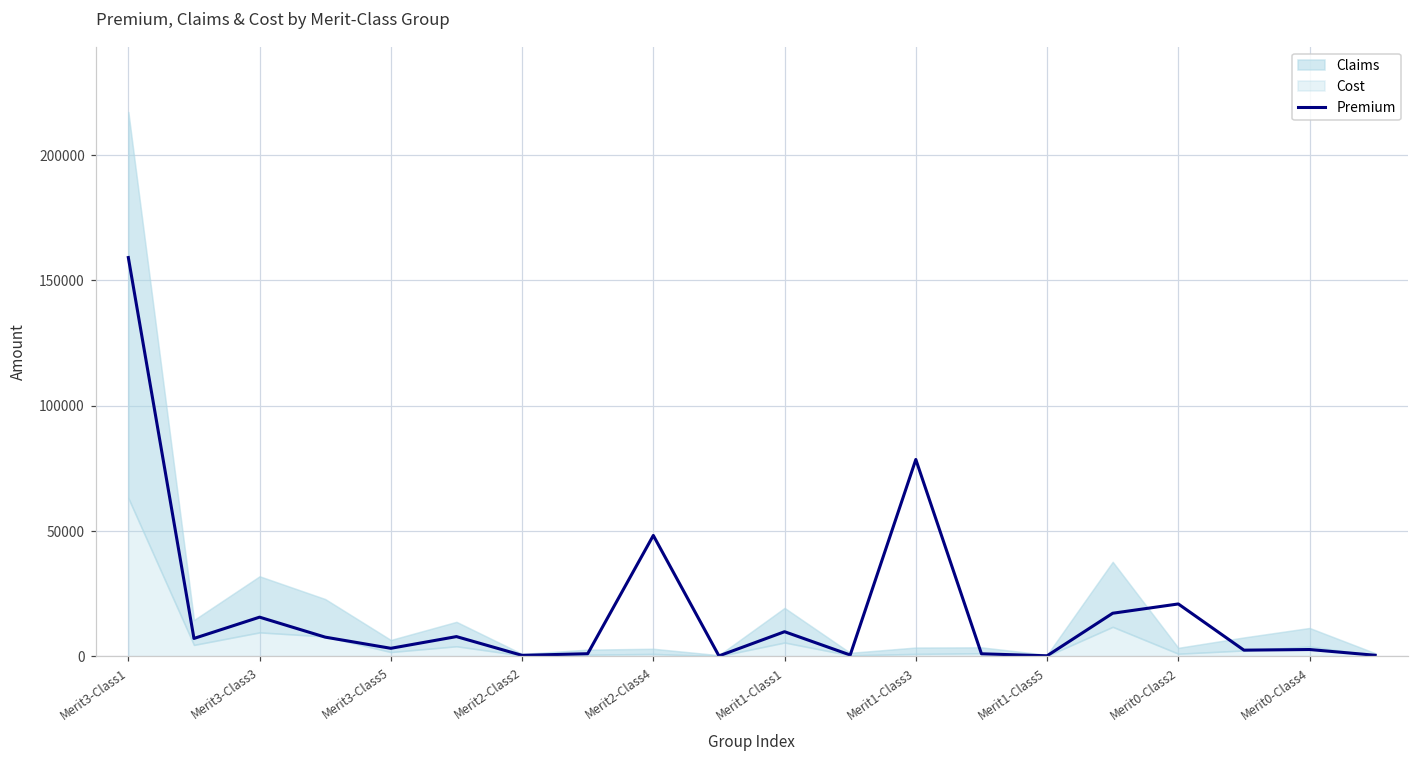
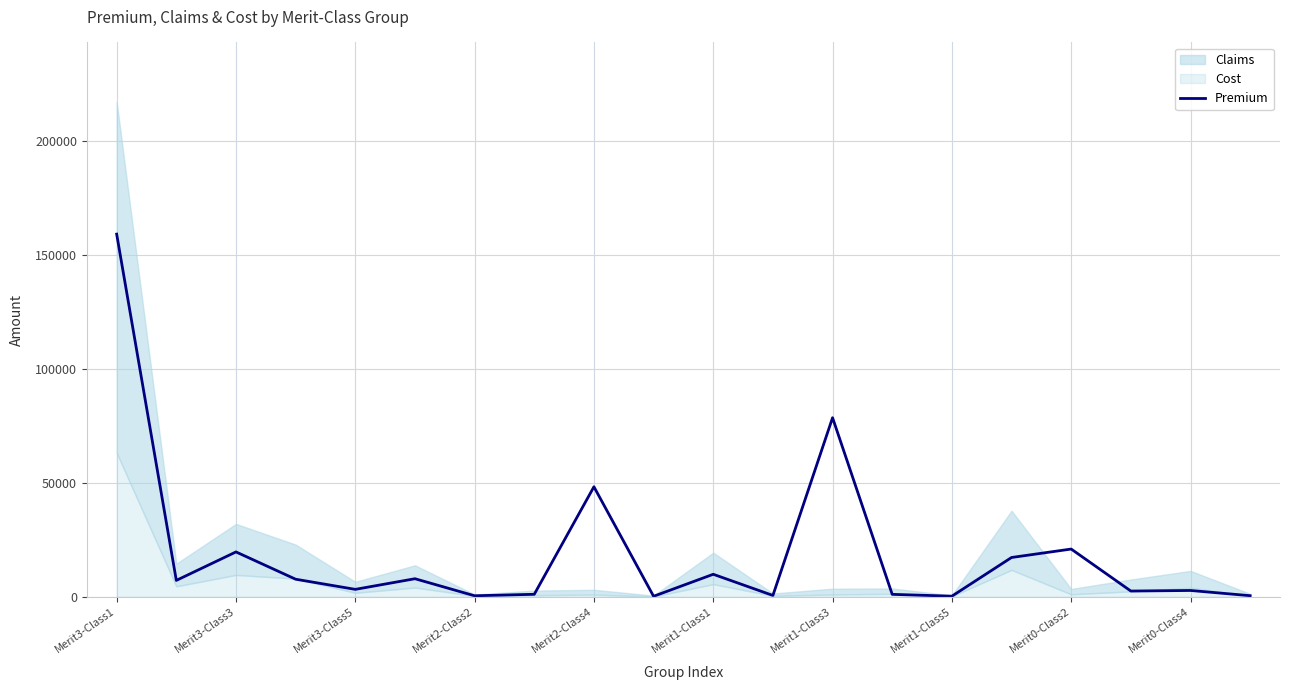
Premium, Merit3-Class3: 16000 -> 20000
